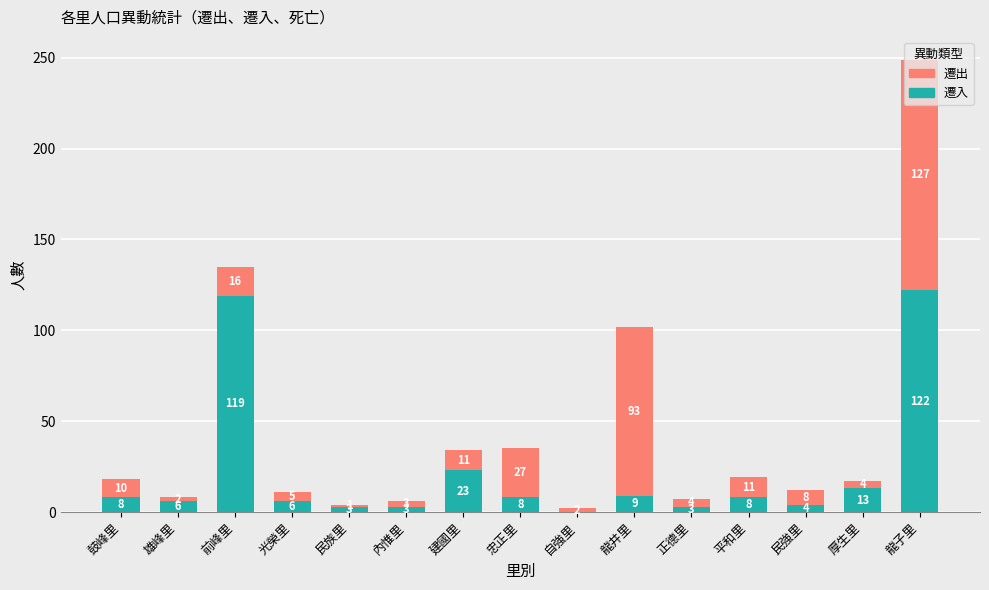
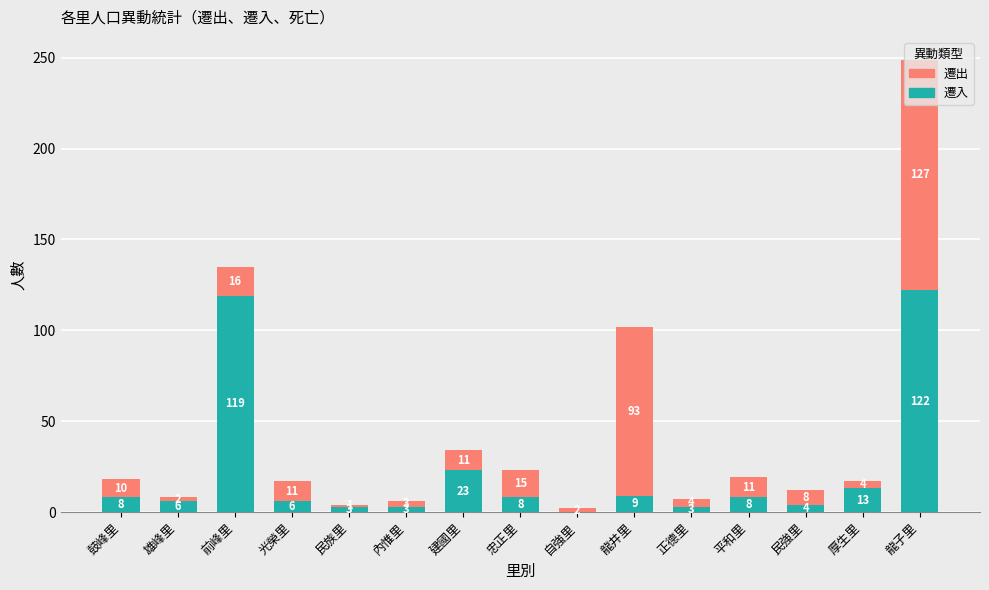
遷出, 光榮里: 5 -> 11
遷出, 忠正里: 27 -> 15
